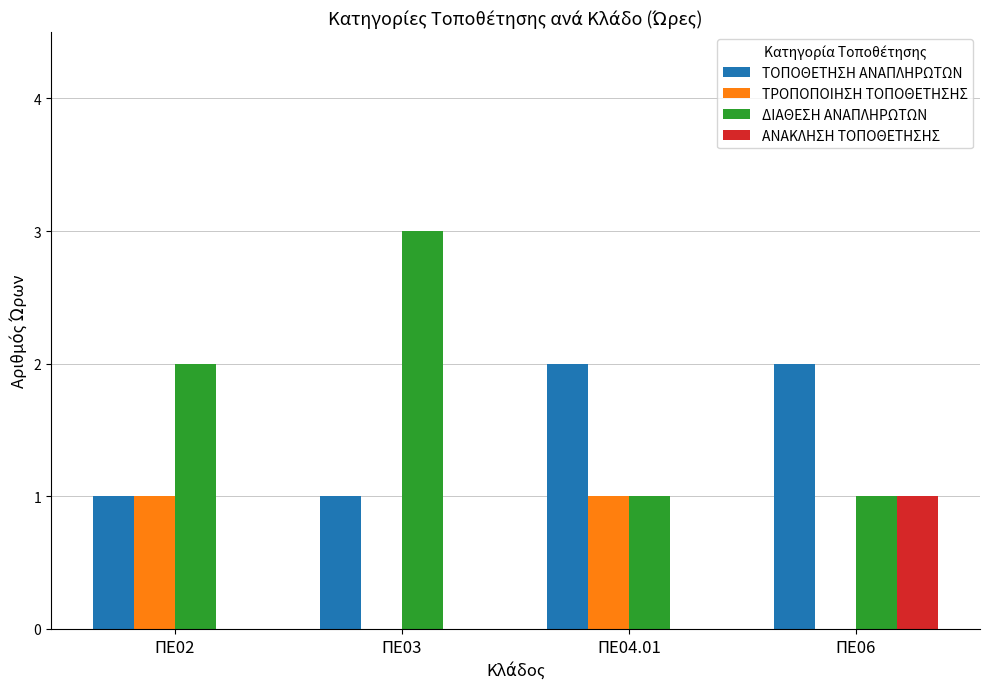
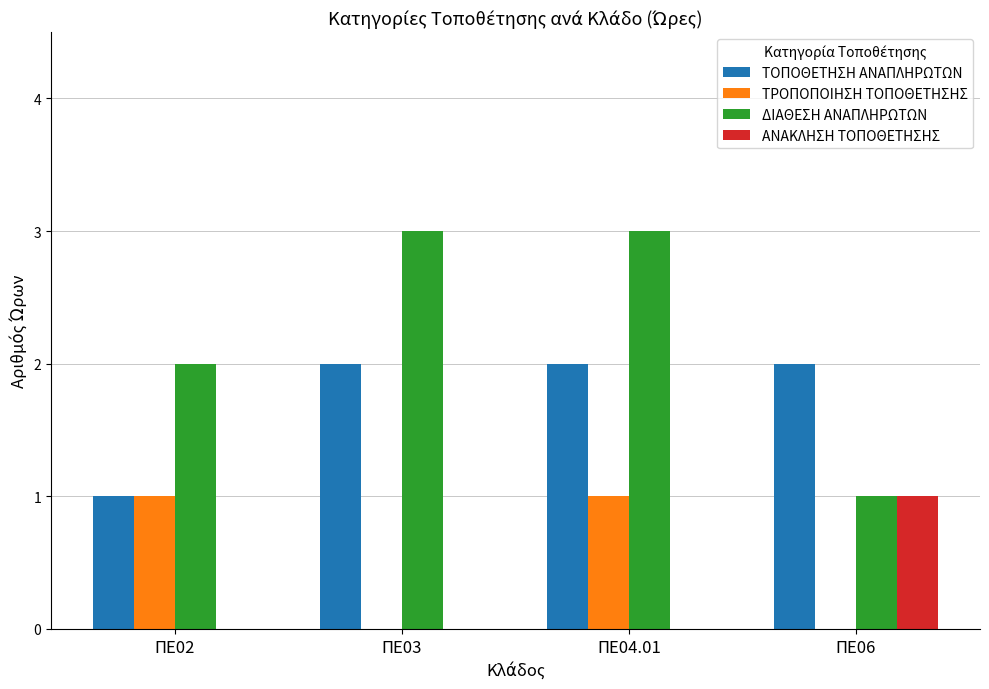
ΤΟΠΟΘΕΤΗΣΗ ΑΝΑΠΛΗΡΩΤΩΝ, ΠΕ03: 1 -> 2
ΔΙΑΘΕΣΗ ΑΝΑΠΛΗΡΩΤΩΝ, ΠΕ04.01: 1 -> 3
